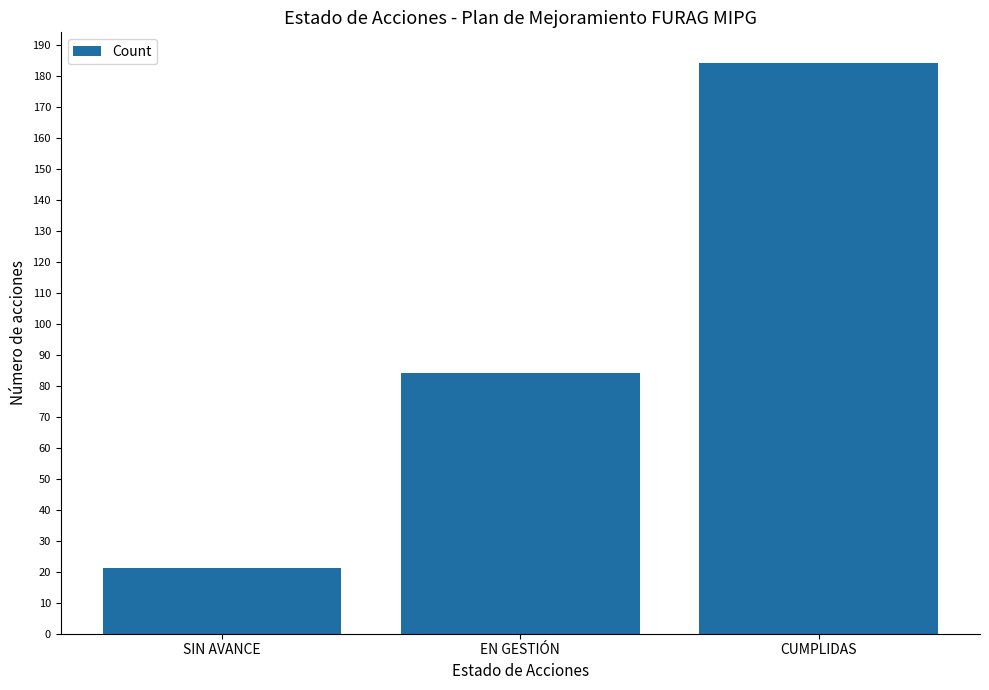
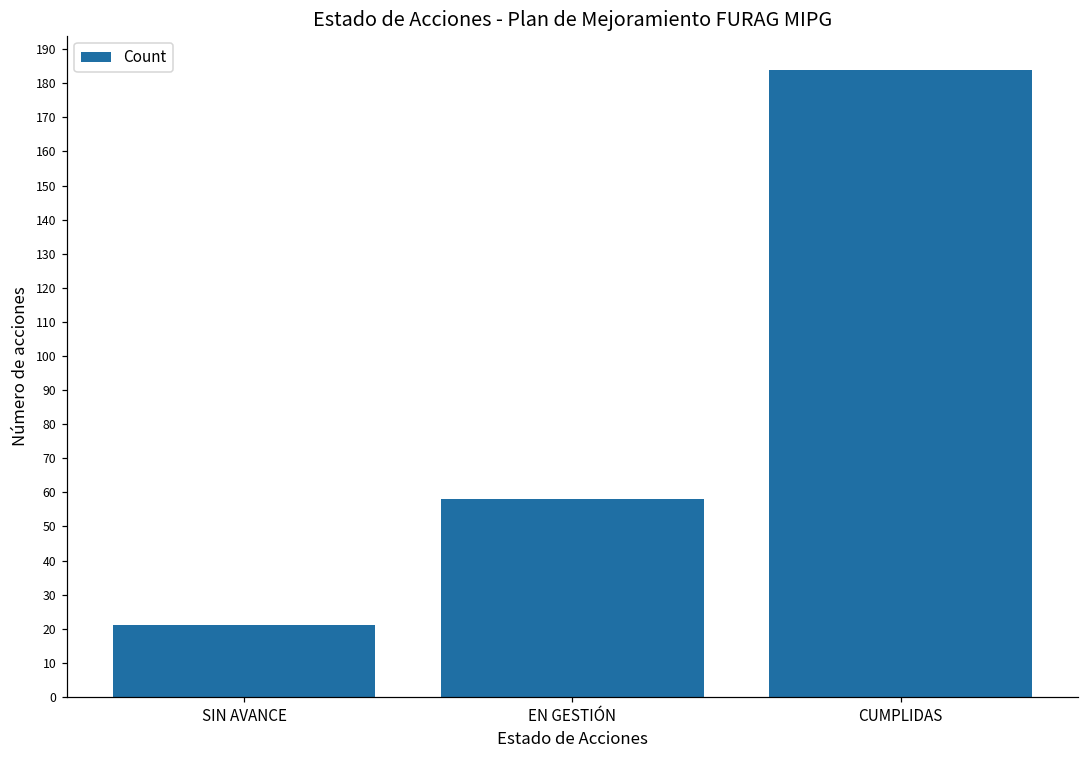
EN GESTIÓN: 84 -> 58
